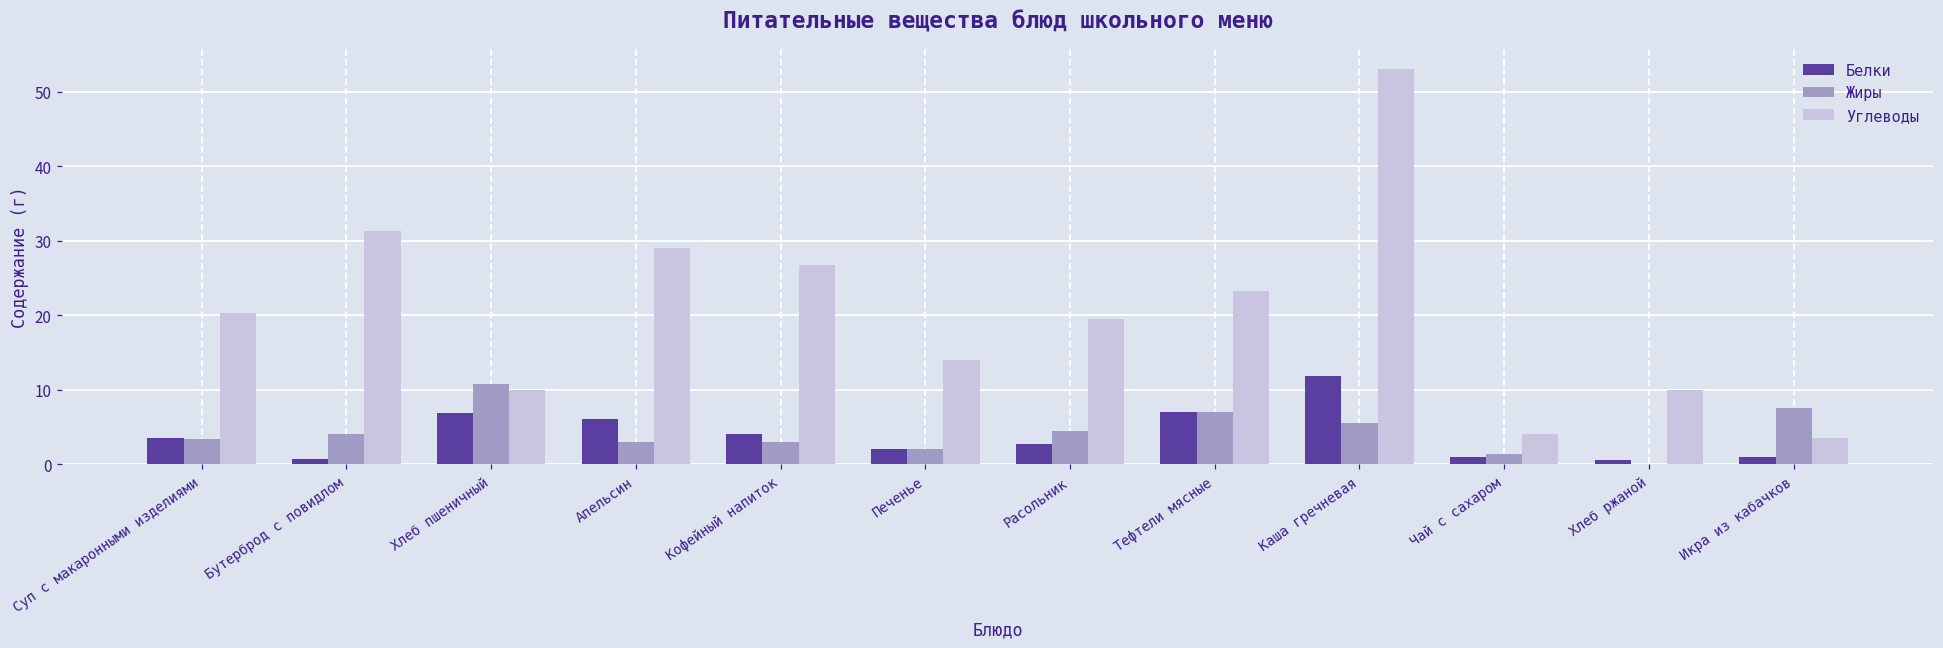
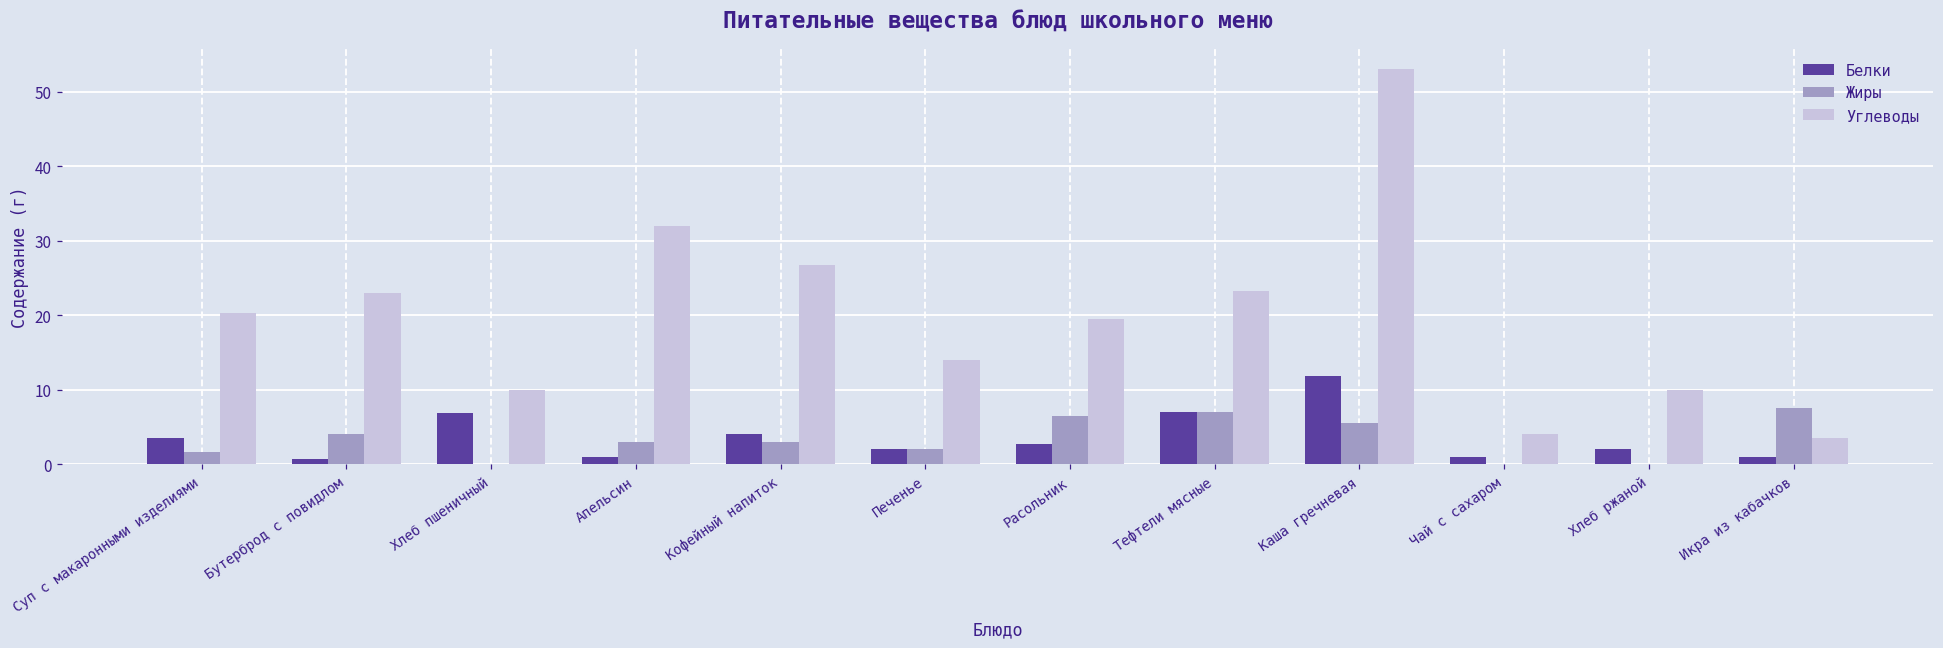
Жиры, Суп с макаронными изделиями: 3 -> 2
Углеводы, Бутерброд с повидлом: 31 -> 23
Жиры, Хлеб пшеничный: 11 -> 0
Белки, Апельсин: 6 -> 1
Углеводы, Апельсин: 29 -> 32
Жиры, Расольник: 5 -> 7
Жиры, Чай с сахаром: 1 -> 0
Белки, Хлеб ржаной: 1 -> 2
